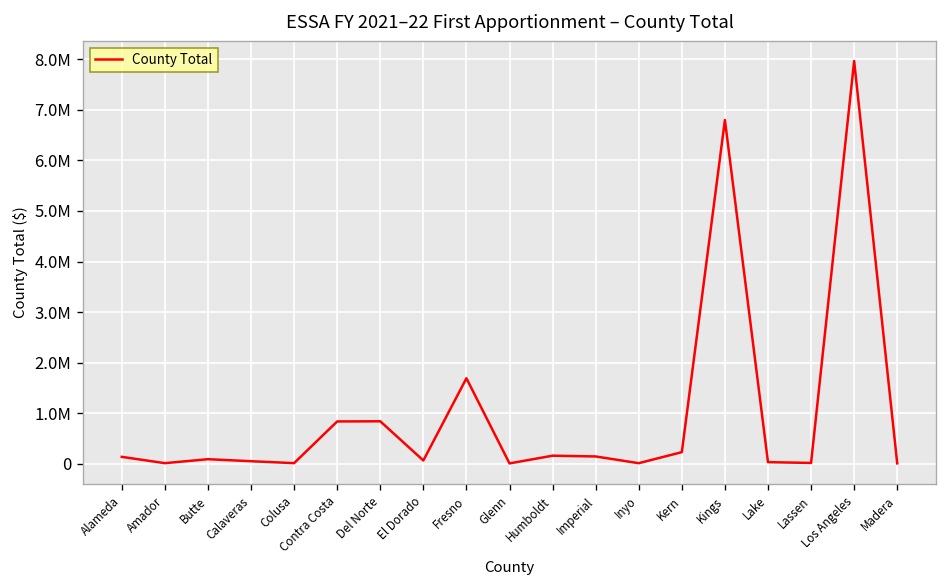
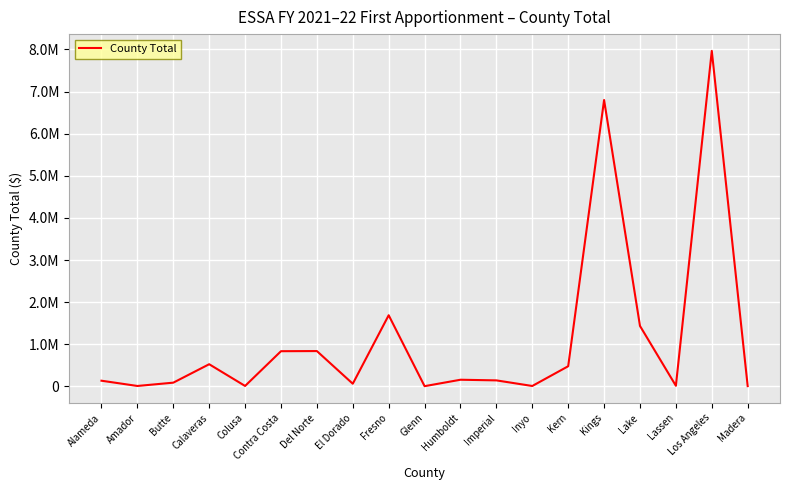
Calaveras: 0 -> 500000
Kern: 200000 -> 500000
Lake: 0 -> 1400000
